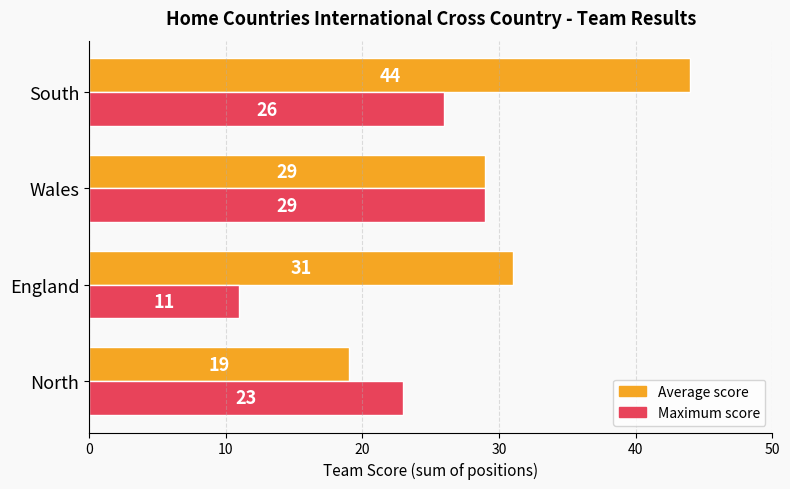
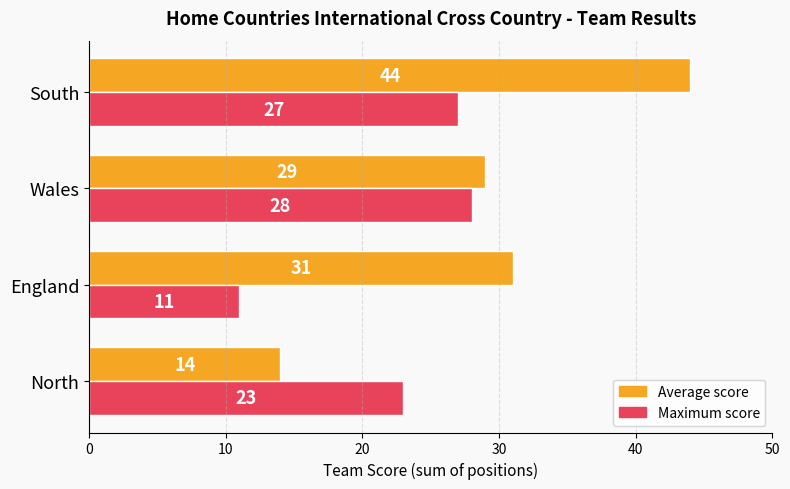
Maximum score, South: 26 -> 27
Maximum score, Wales: 29 -> 28
Average score, North: 19 -> 14
